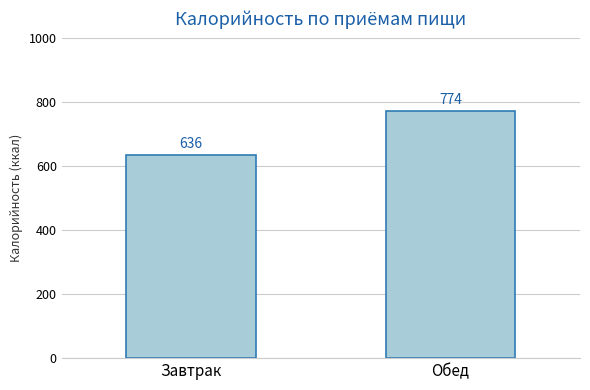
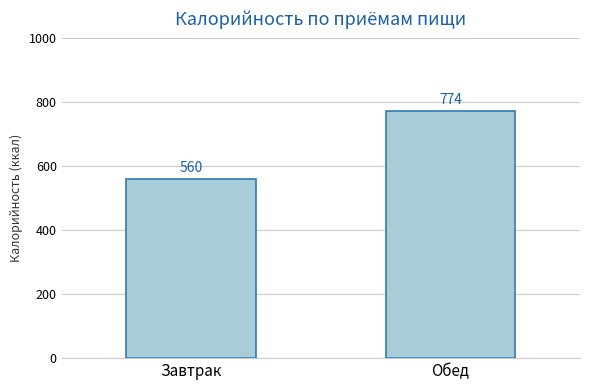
Завтрак: 636 -> 560
